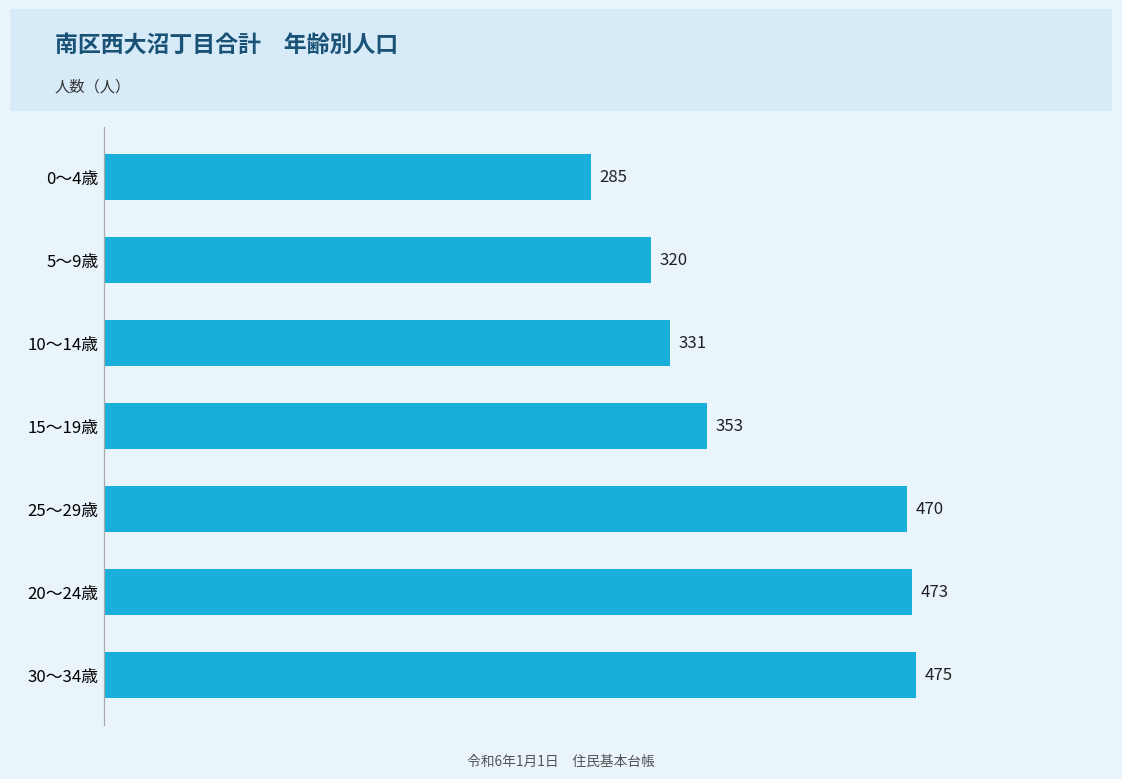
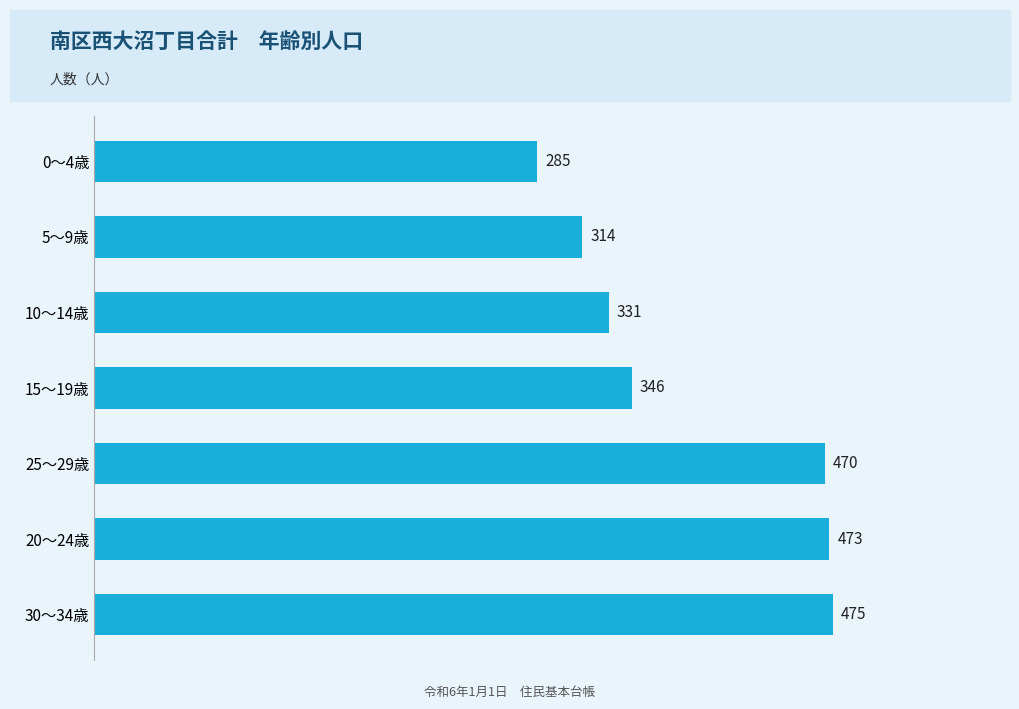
5～9歳: 320 -> 314
15～19歳: 353 -> 346
